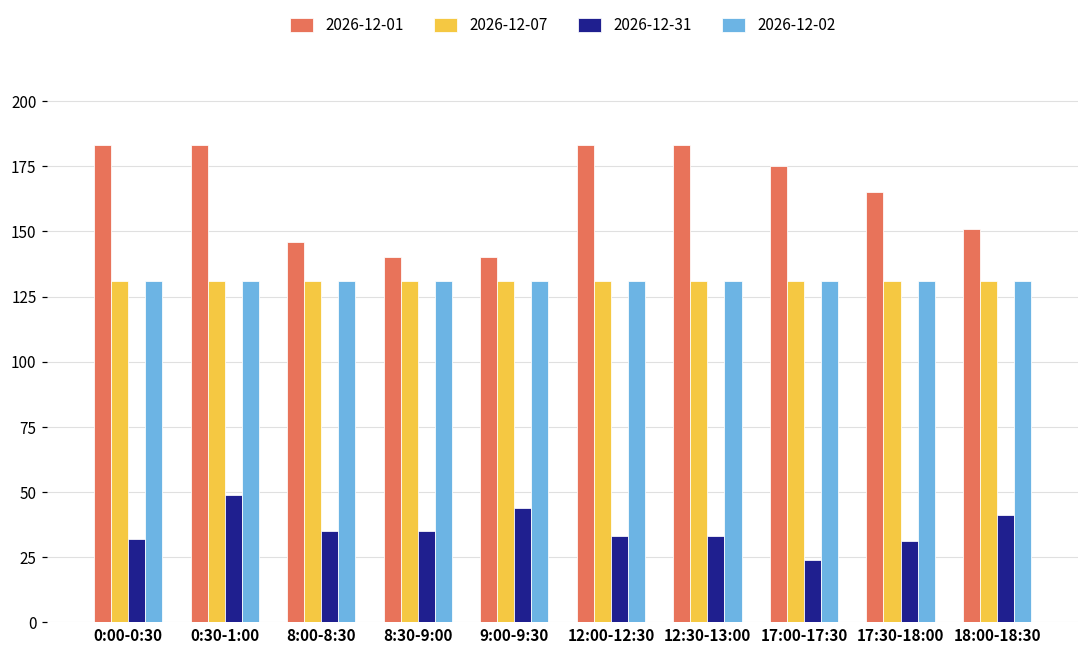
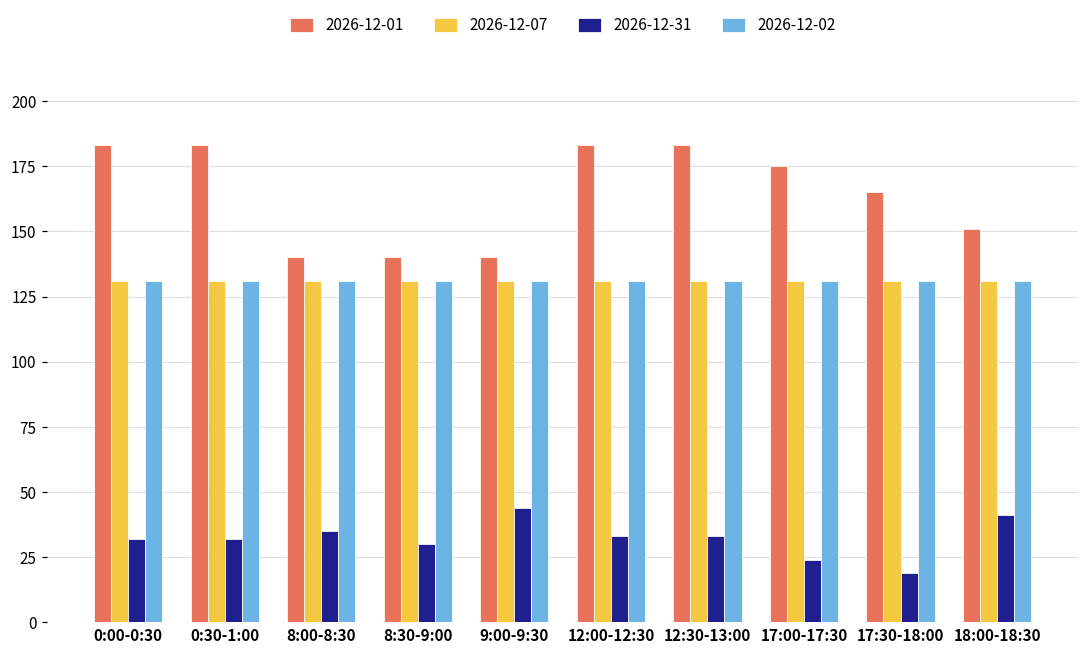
2026-12-31, 0:30-1:00: 49 -> 32
2026-12-01, 8:00-8:30: 146 -> 140
2026-12-31, 8:30-9:00: 35 -> 30
2026-12-31, 17:30-18:00: 31 -> 19
